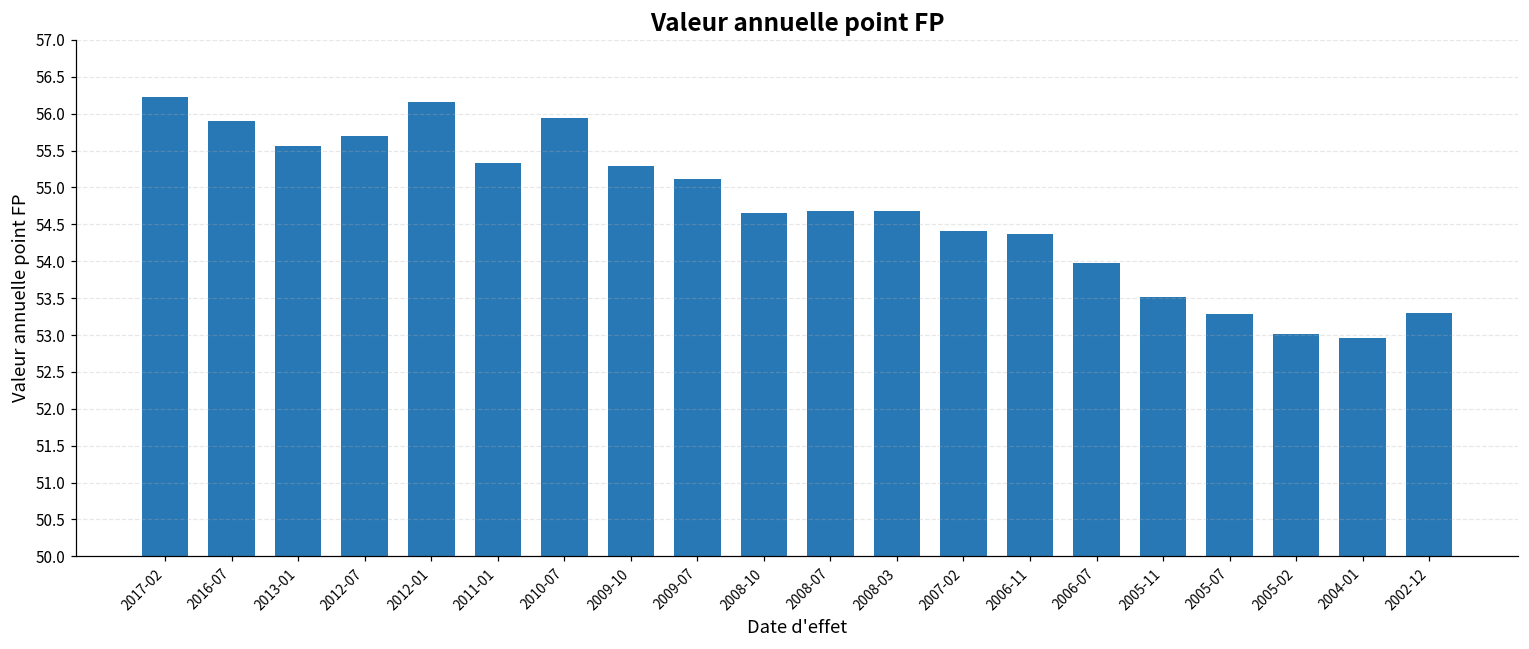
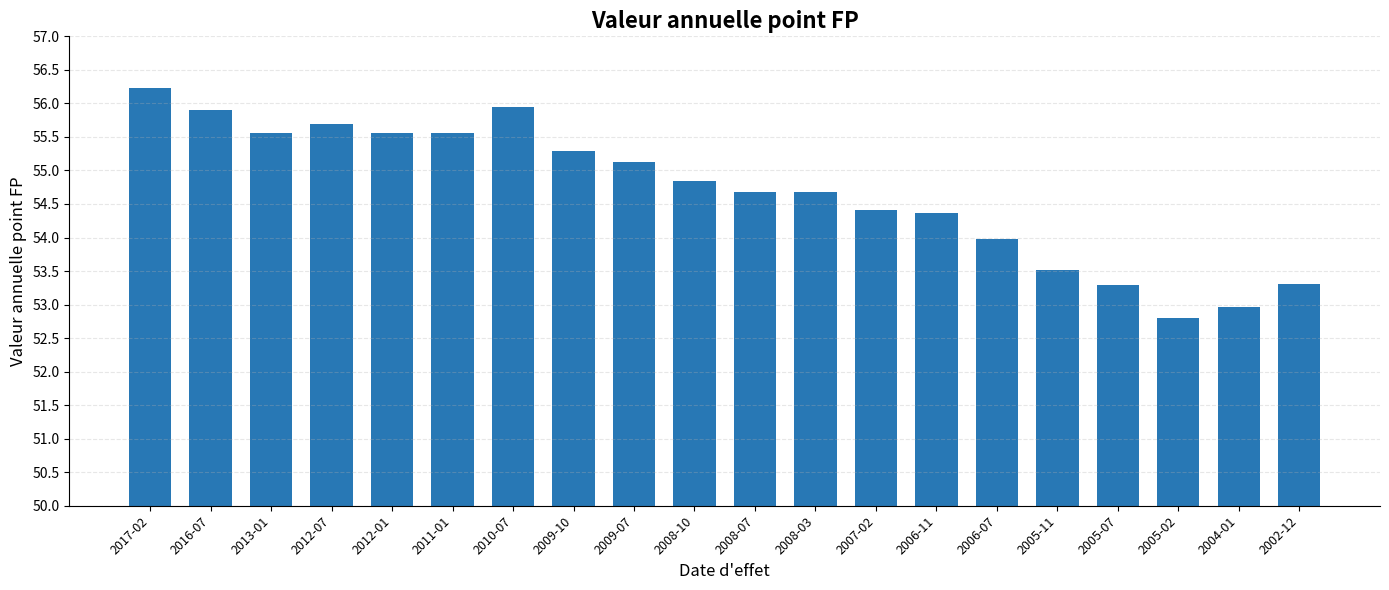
2012-01: 56.2 -> 55.6
2011-01: 55.3 -> 55.6
2008-10: 54.7 -> 54.8
2005-02: 53.0 -> 52.8
